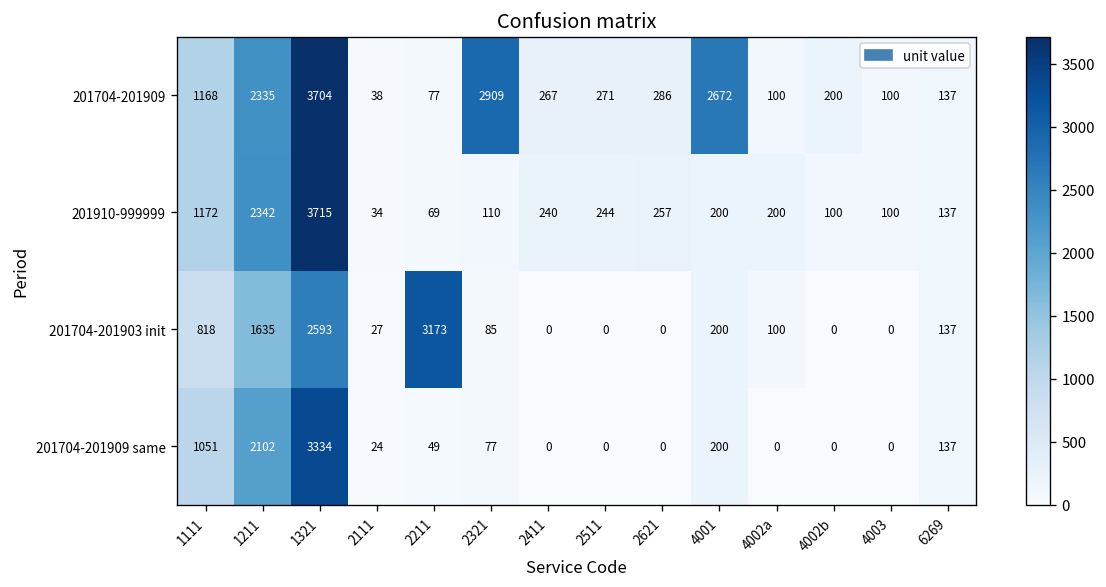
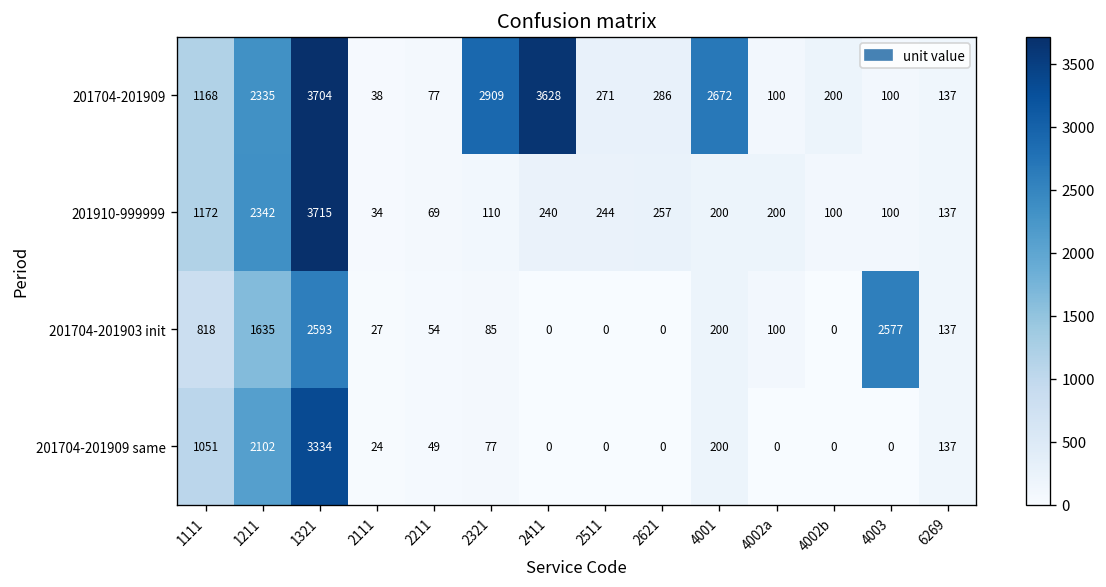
201704-201909, 2411: 267 -> 3628
201704-201903 init, 2211: 3173 -> 54
201704-201903 init, 4003: 0 -> 2577
